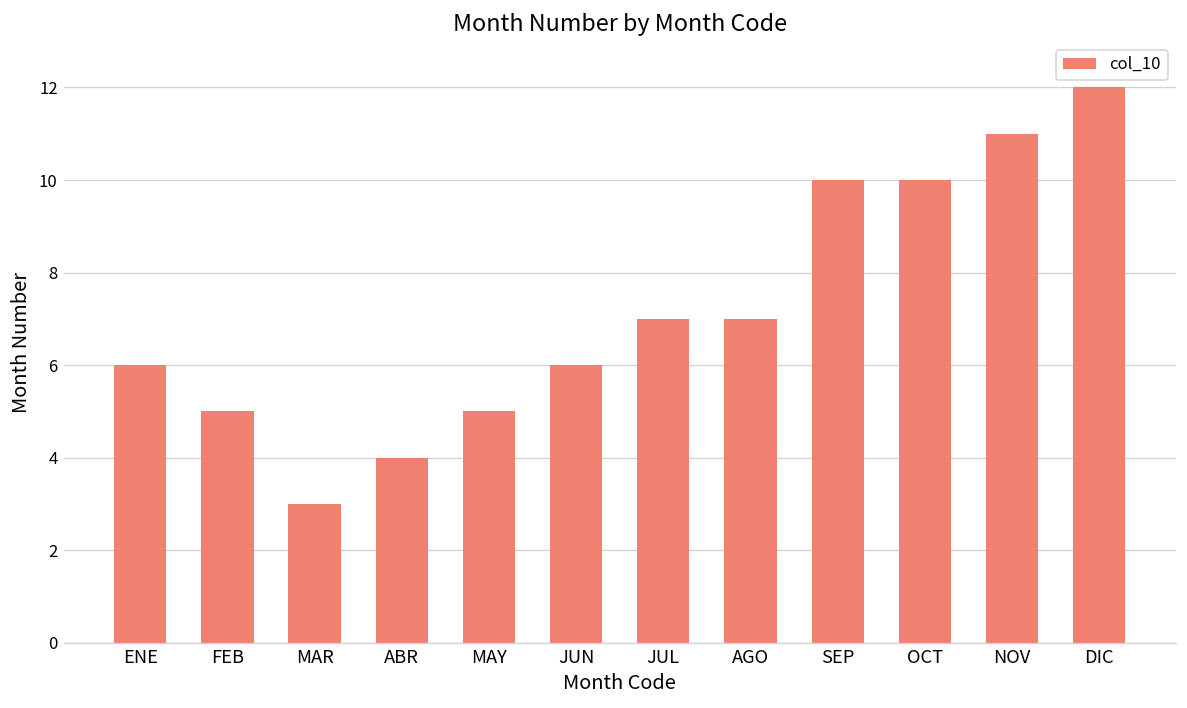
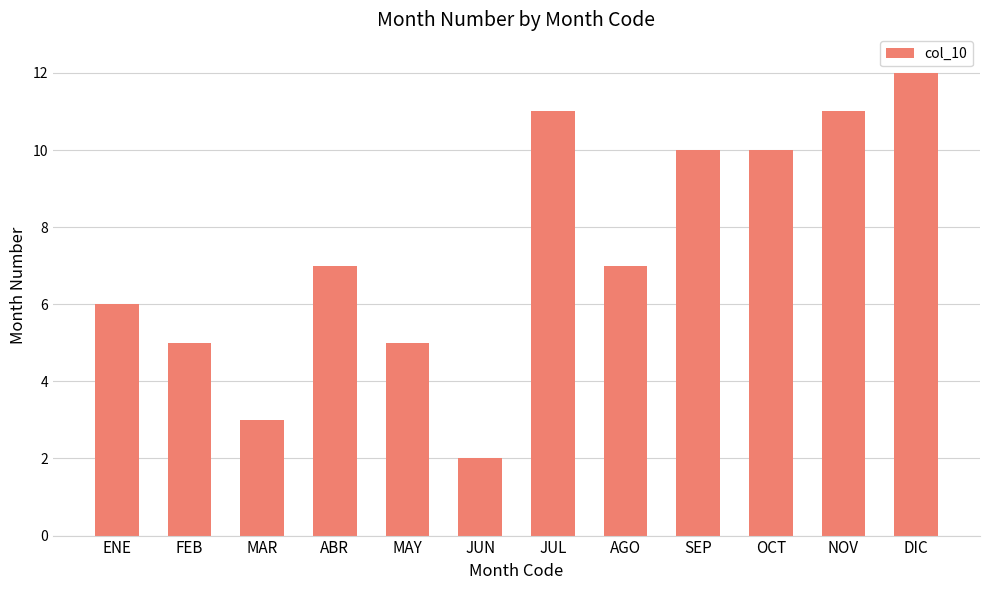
ABR: 4 -> 7
JUN: 6 -> 2
JUL: 7 -> 11
